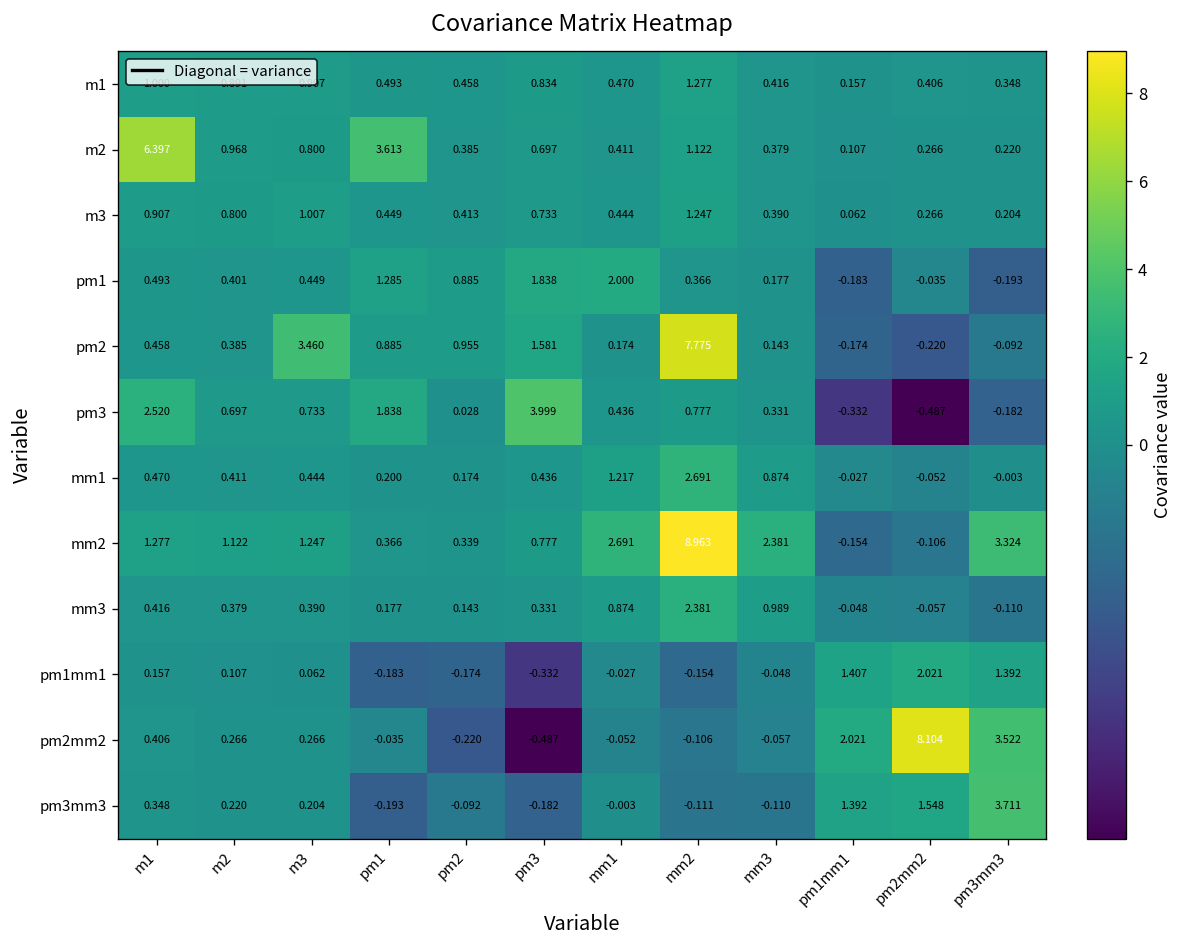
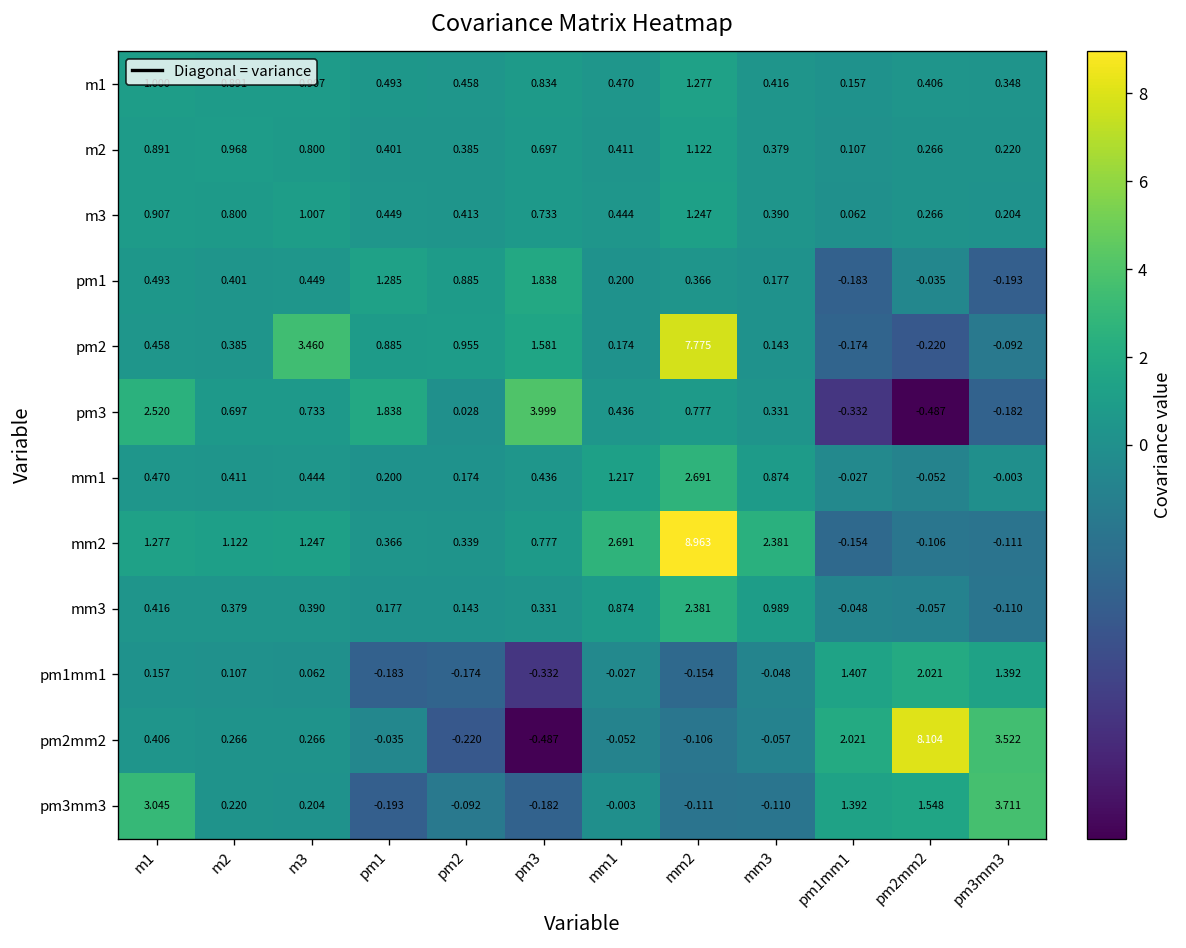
m2, m1: 6.397 -> 0.891
m2, pm1: 3.613 -> 0.401
pm1, mm1: 2.000 -> 0.200
mm2, pm3mm3: 3.324 -> -0.111
pm3mm3, m1: 0.348 -> 3.045
